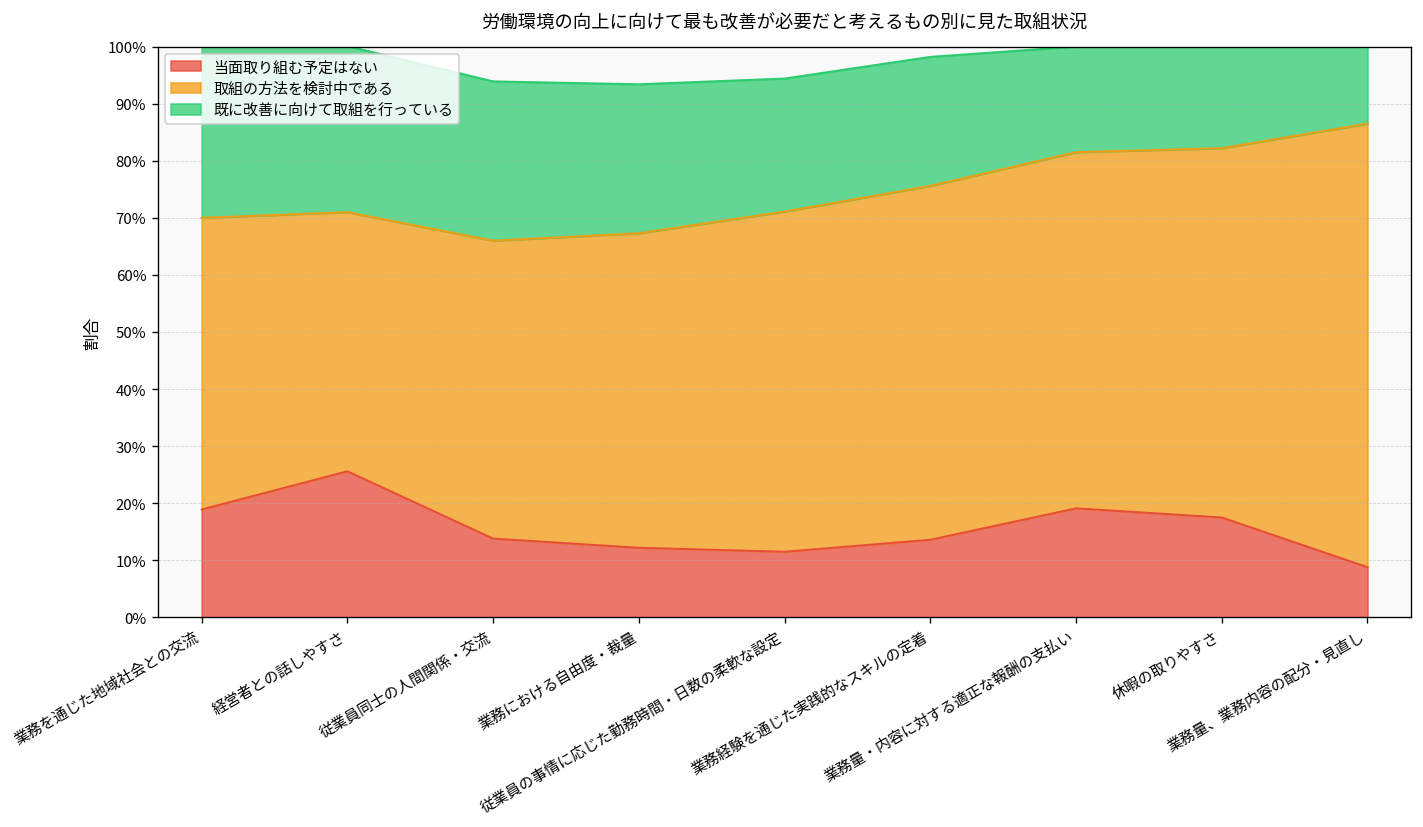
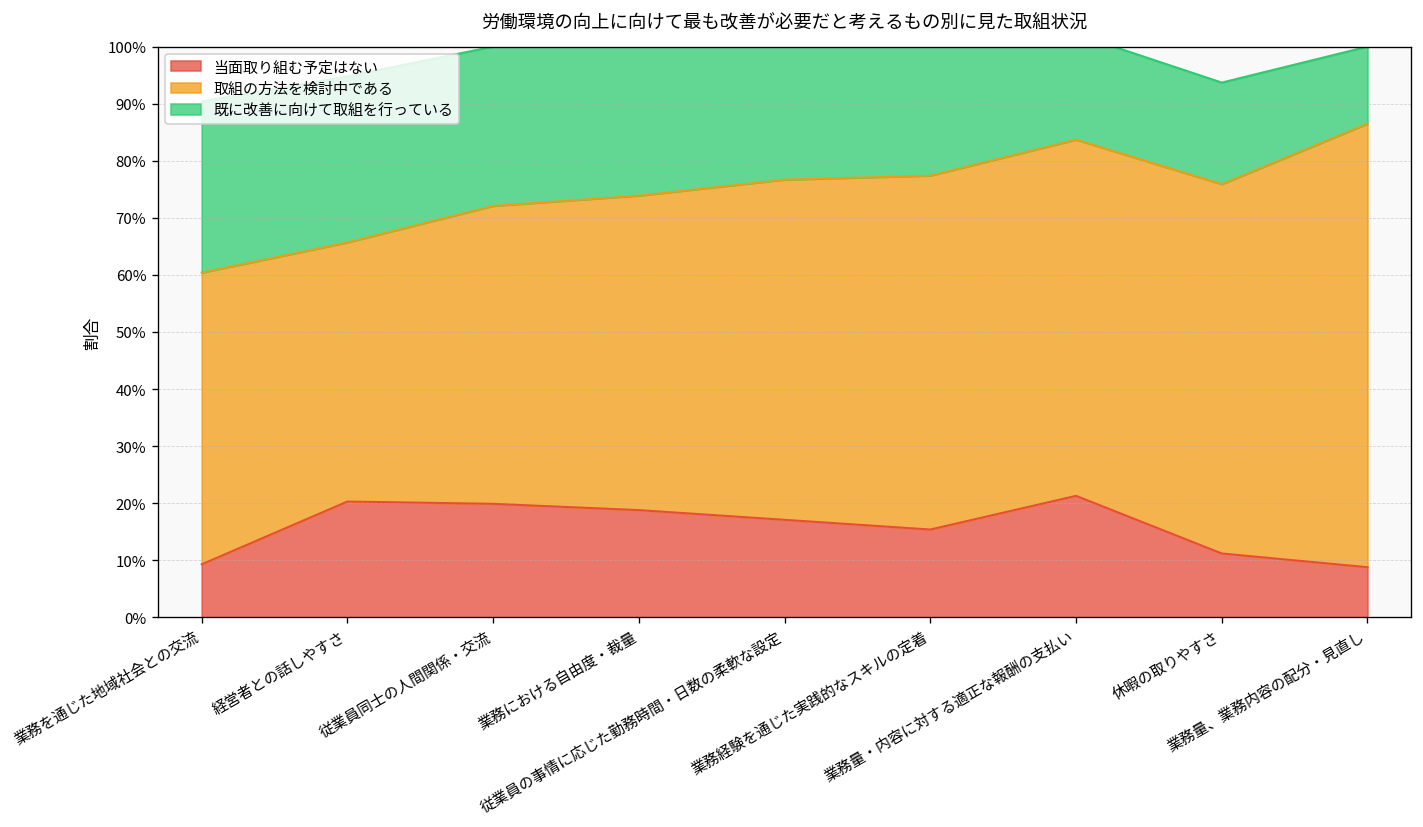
当面取り組む予定はない, 業務を通じた地域社会との交流: 19% -> 9%
当面取り組む予定はない, 経営者との話しやすさ: 26% -> 20%
当面取り組む予定はない, 従業員同士の人間関係・交流: 14% -> 20%
当面取り組む予定はない, 業務における自由度・裁量: 12% -> 19%
当面取り組む予定はない, 従業員の事情に応じた勤務時間・日数の柔軟な設定: 12% -> 17%
当面取り組む予定はない, 業務経験を通じた実践的なスキルの定着: 14% -> 15%
当面取り組む予定はない, 業務量・内容に対する適正な報酬の支払い: 19% -> 21%
当面取り組む予定はない, 休暇の取りやすさ: 18% -> 11%
